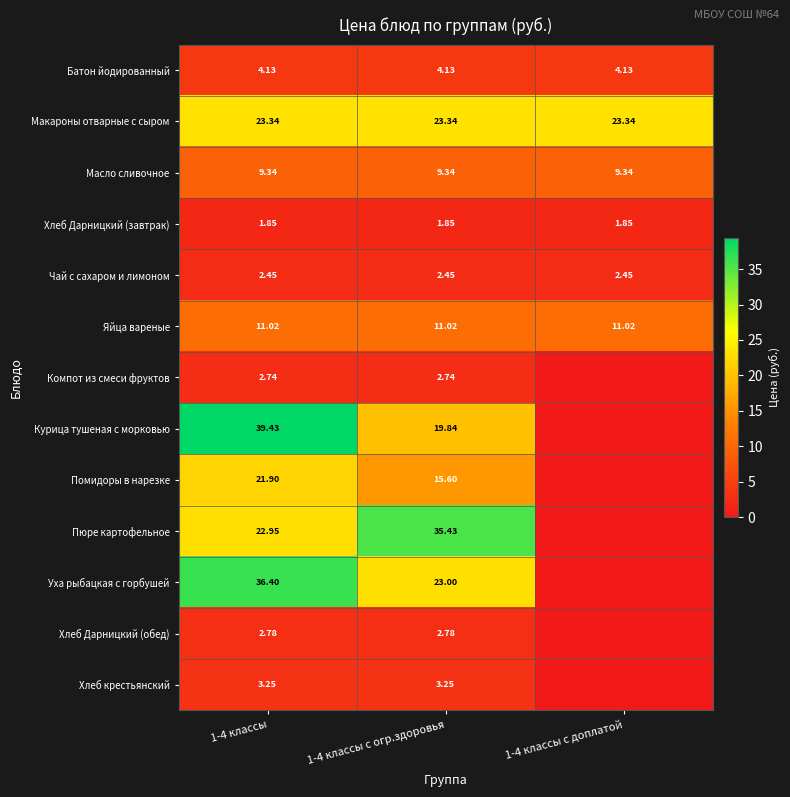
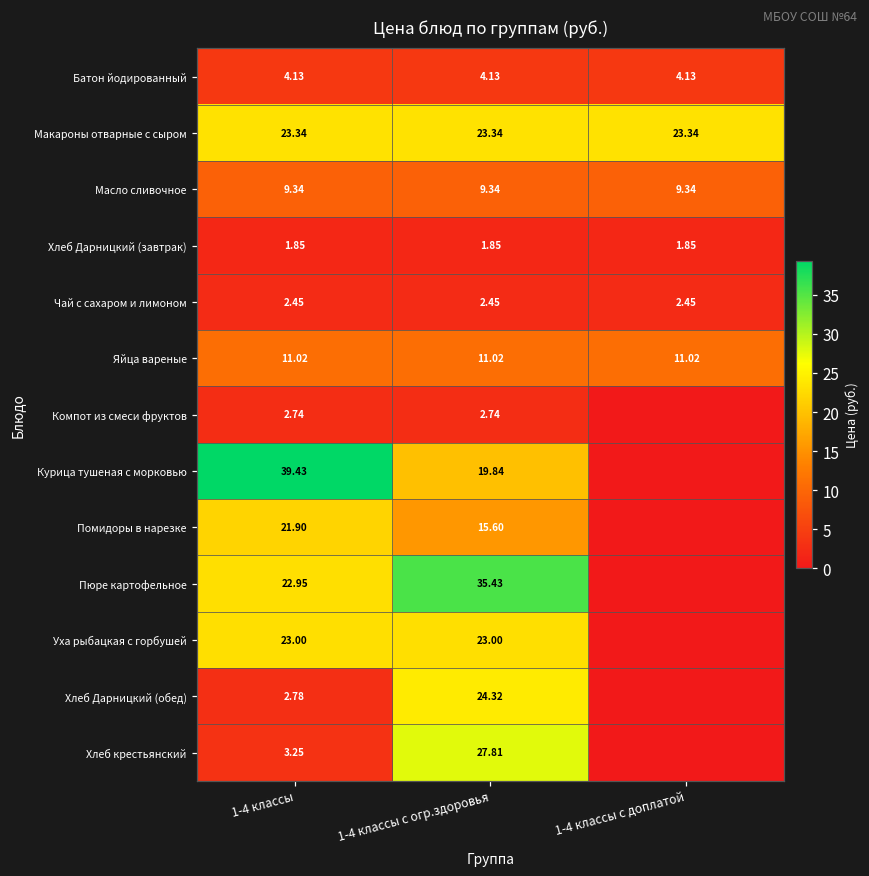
Уха рыбацкая с горбушей, 1-4 классы: 36.40 -> 23.00
Хлеб Дарницкий (обед), 1-4 классы с огр.здоровья: 2.78 -> 24.32
Хлеб крестьянский, 1-4 классы с огр.здоровья: 3.25 -> 27.81
